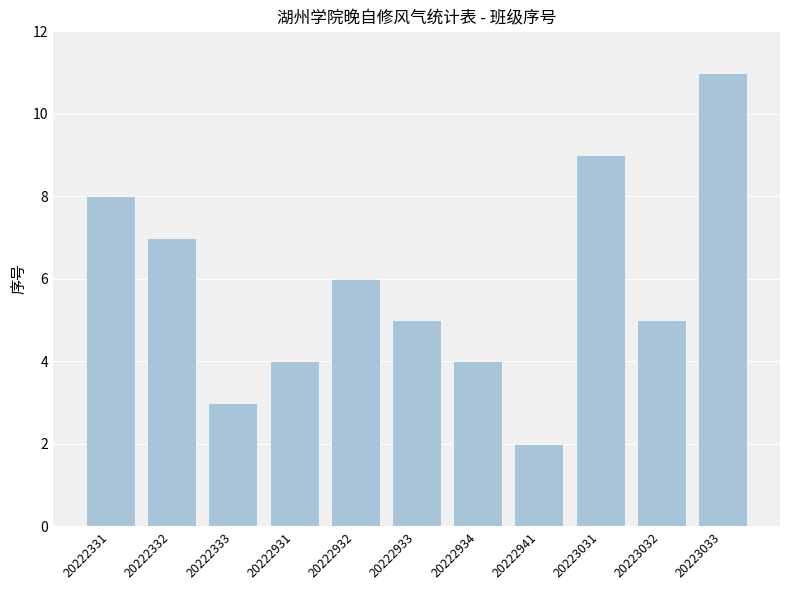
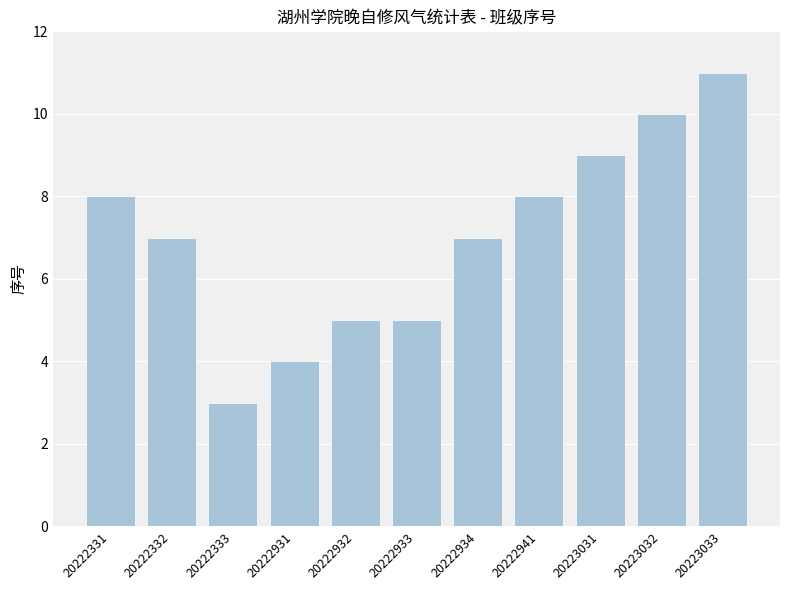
20222932: 6 -> 5
20222934: 4 -> 7
20222941: 2 -> 8
20223032: 5 -> 10
